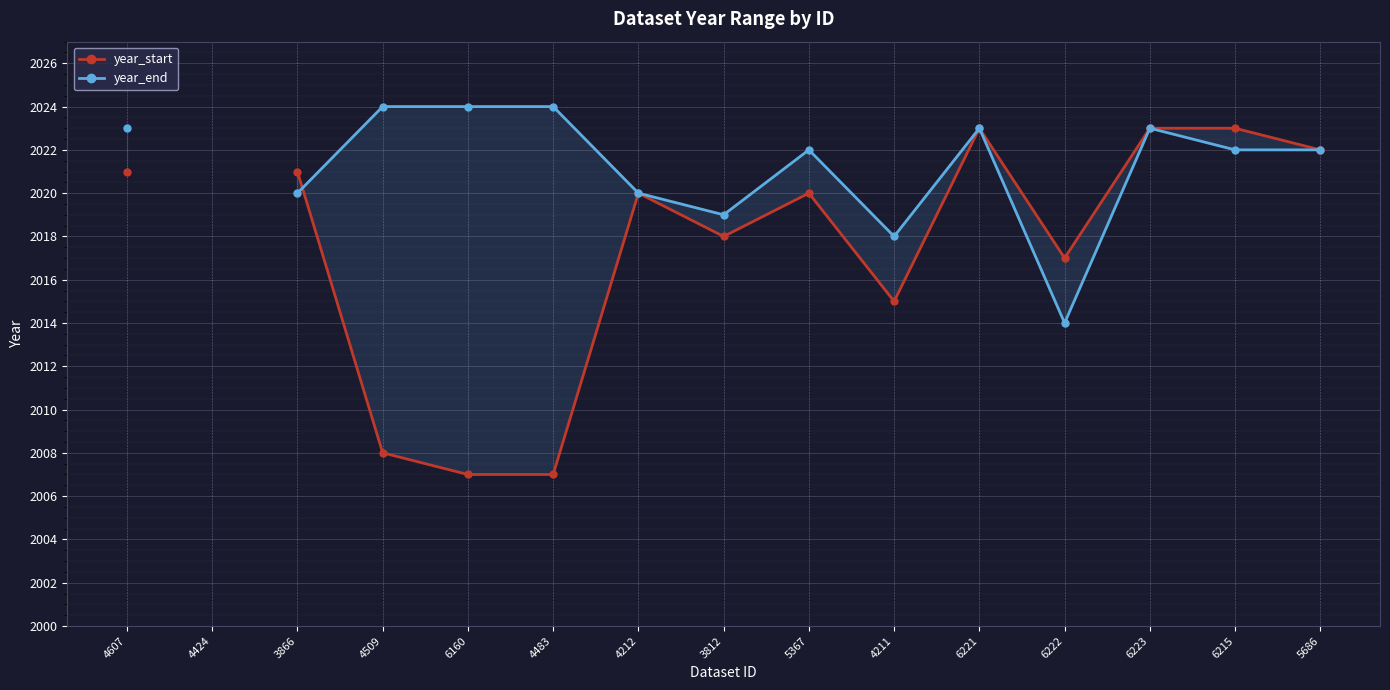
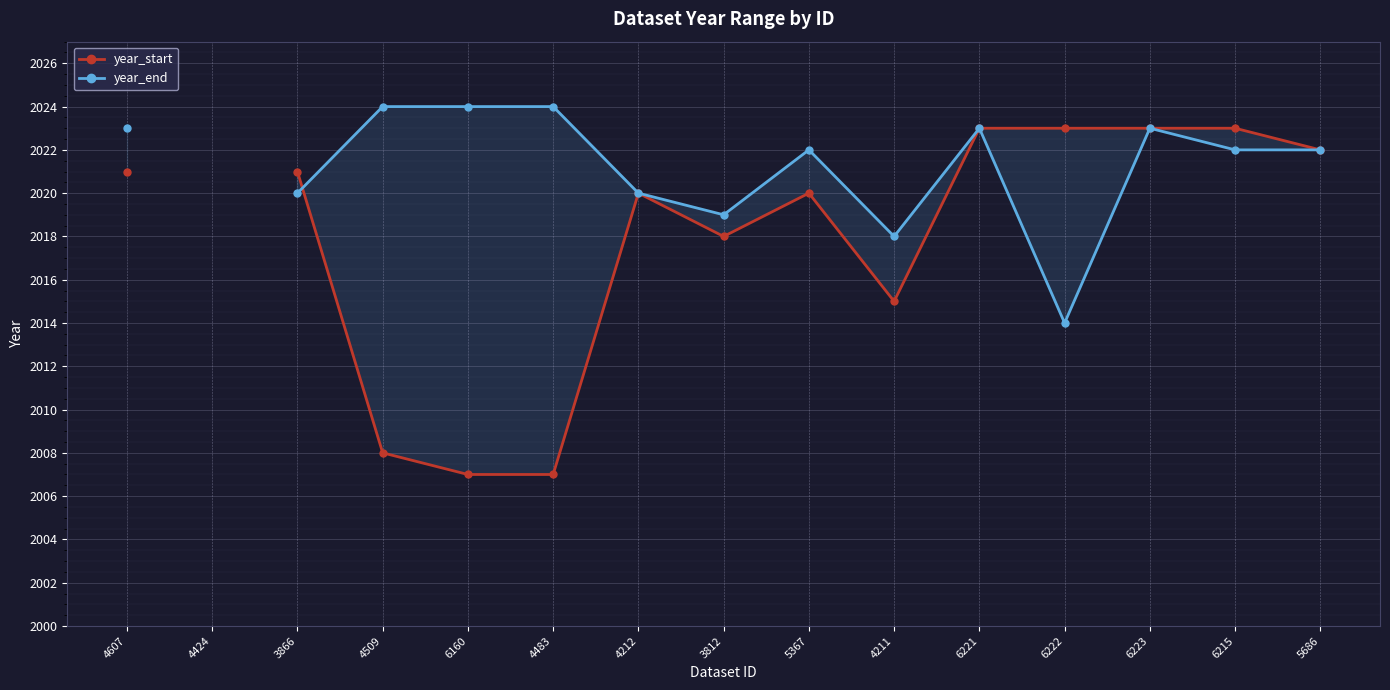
year_start, 6222: 2017 -> 2023
